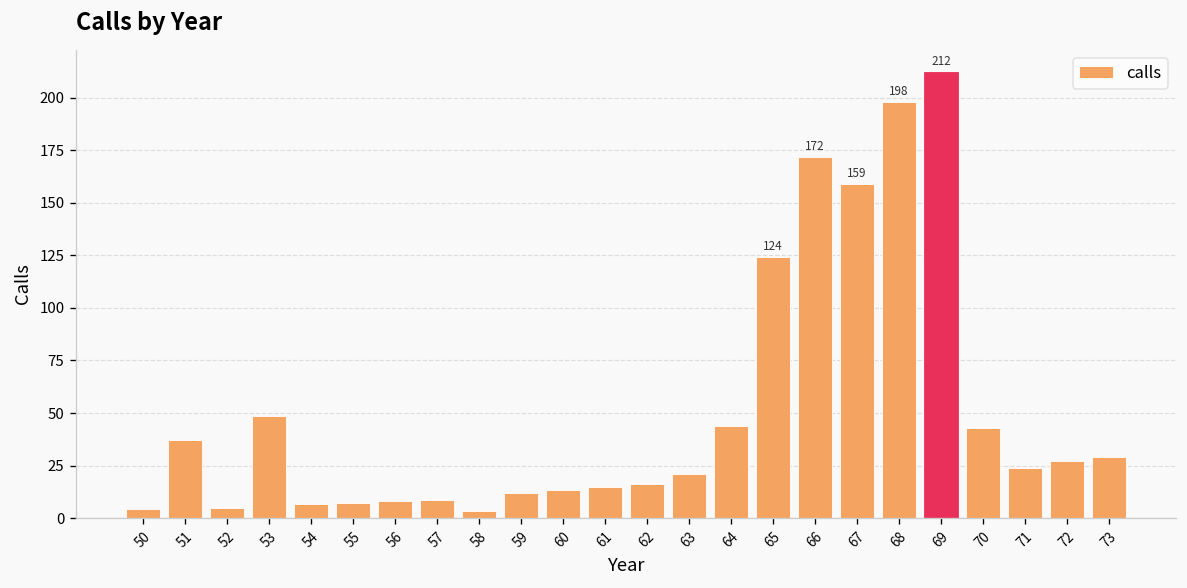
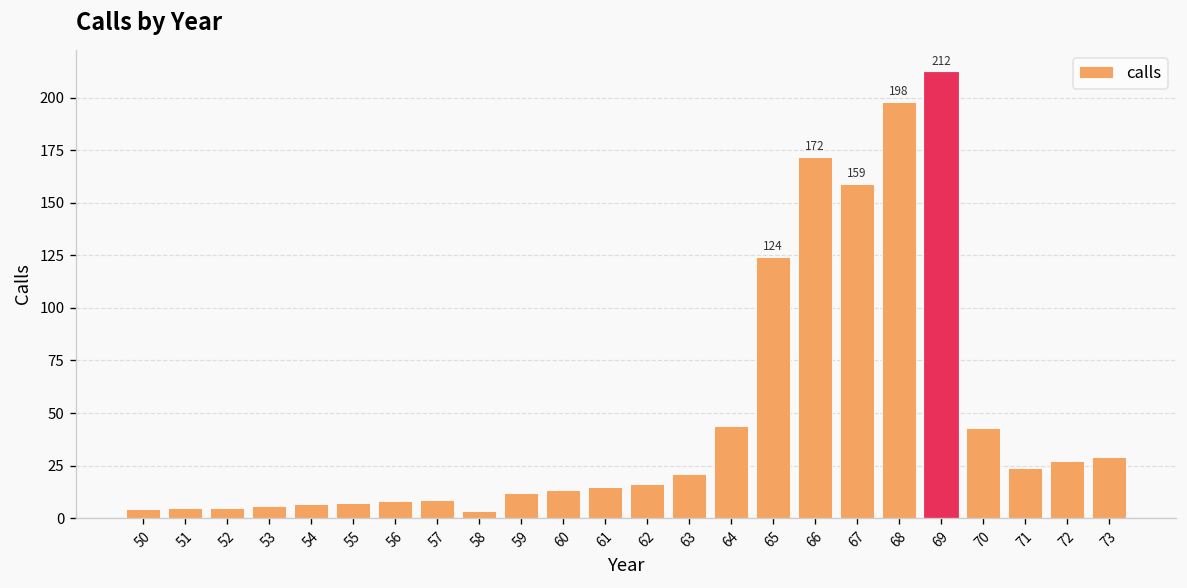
51: 37 -> 5
53: 49 -> 6
